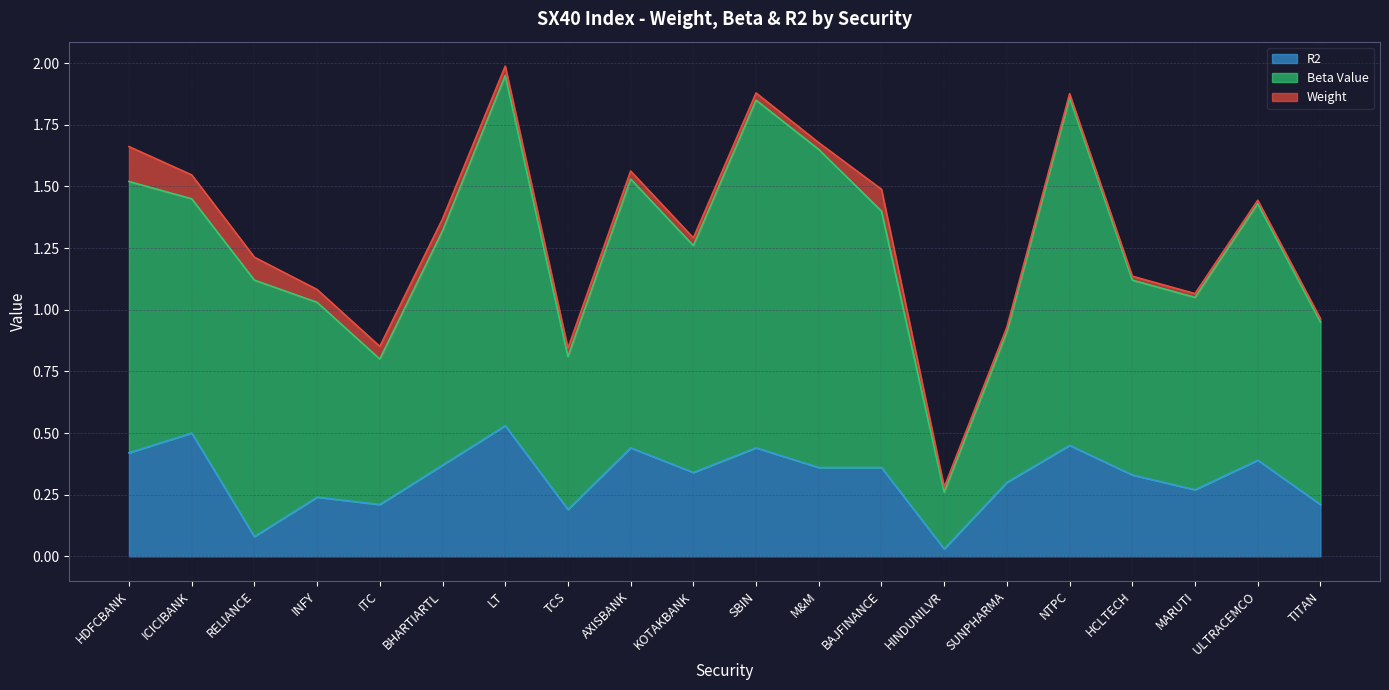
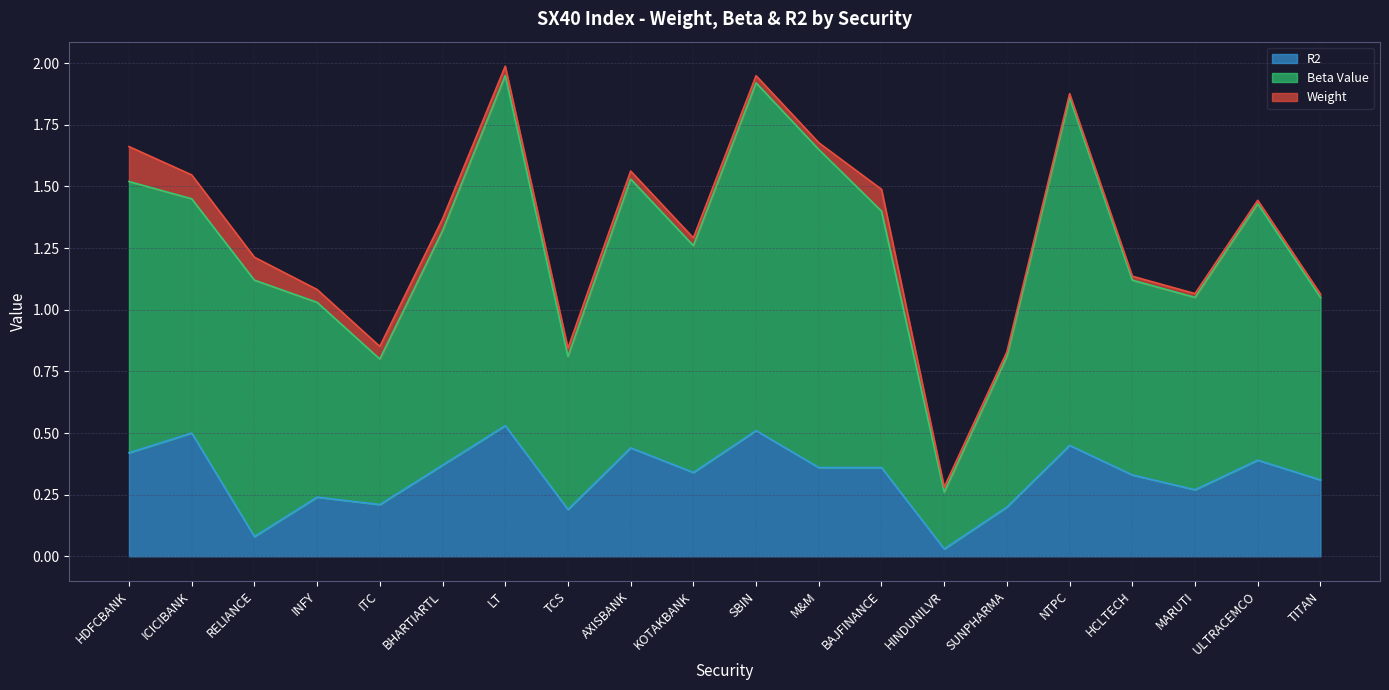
R2, SBIN: 0.44 -> 0.51
R2, SUNPHARMA: 0.3 -> 0.2
R2, TITAN: 0.21 -> 0.31
